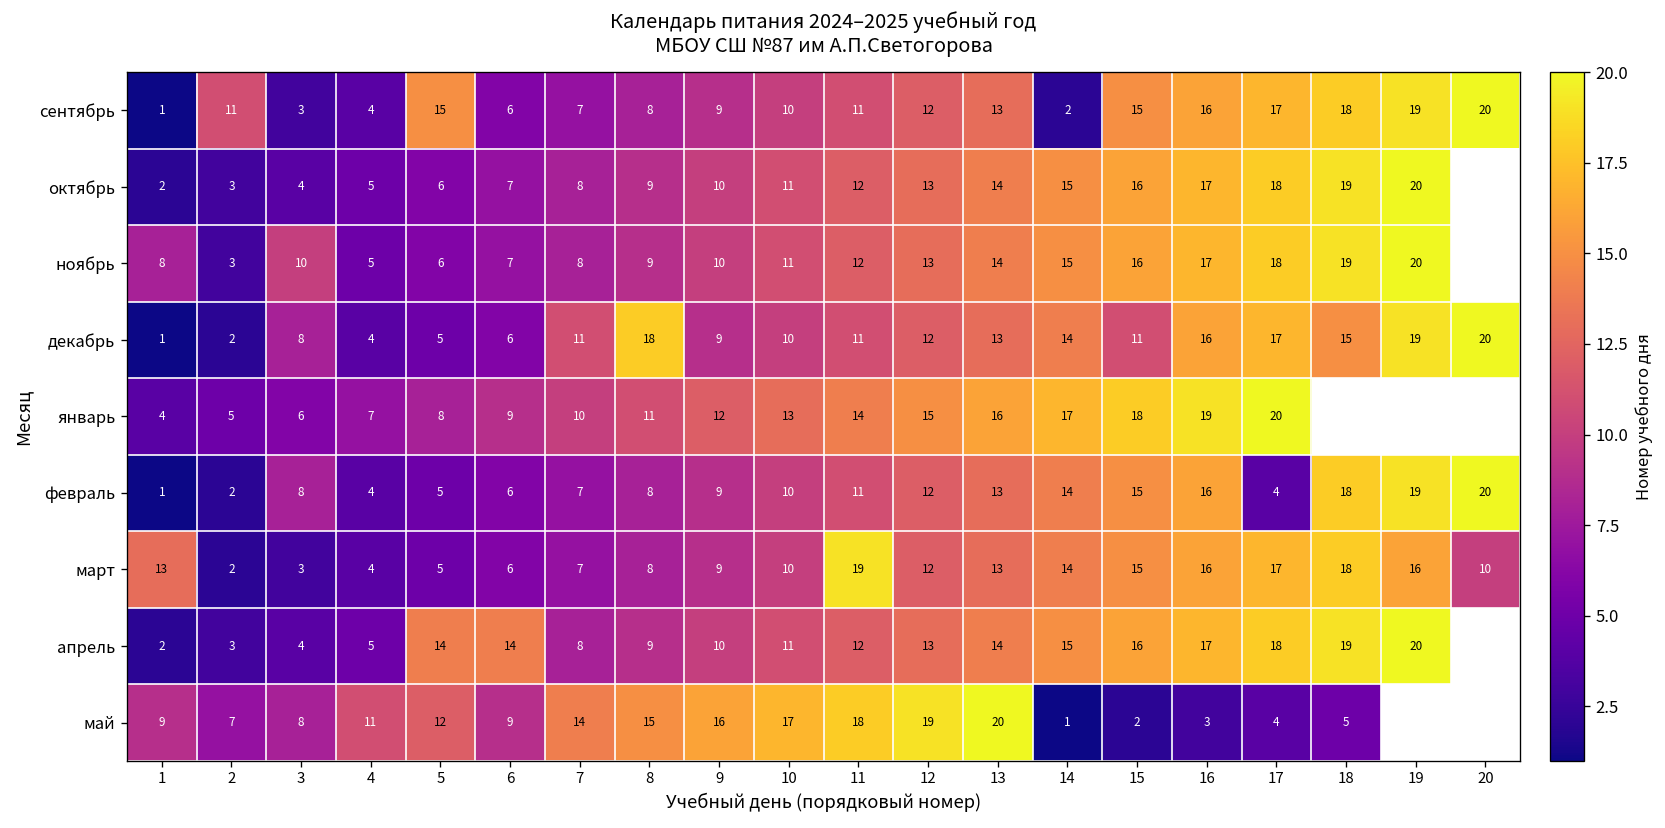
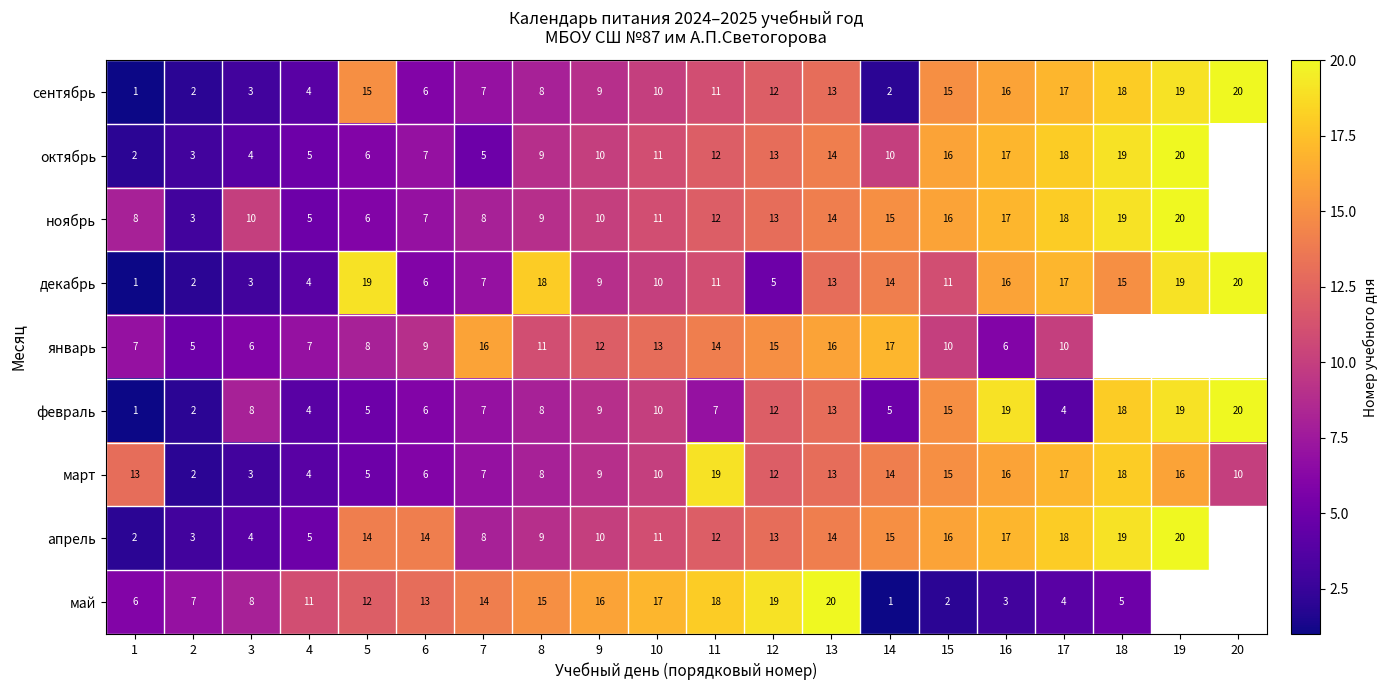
сентябрь, 2: 11 -> 2
октябрь, 7: 8 -> 5
октябрь, 14: 15 -> 10
декабрь, 3: 8 -> 3
декабрь, 5: 5 -> 19
декабрь, 7: 11 -> 7
декабрь, 12: 12 -> 5
январь, 1: 4 -> 7
январь, 7: 10 -> 16
январь, 15: 18 -> 10
январь, 16: 19 -> 6
январь, 17: 20 -> 10
февраль, 11: 11 -> 7
февраль, 14: 14 -> 5
февраль, 16: 16 -> 19
май, 1: 9 -> 6
май, 6: 9 -> 13
